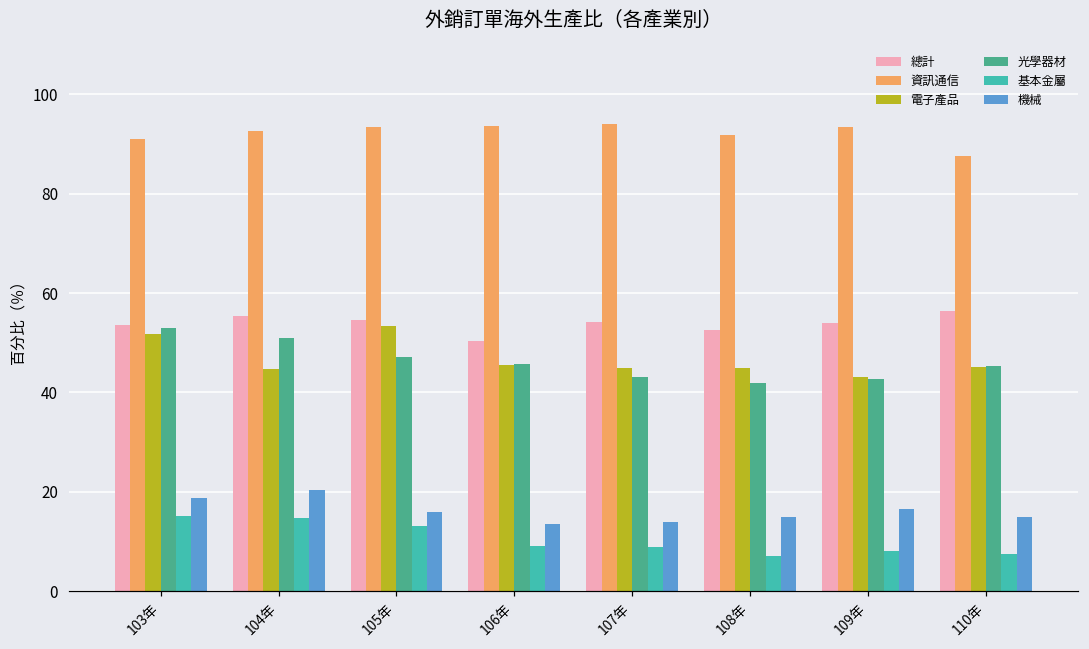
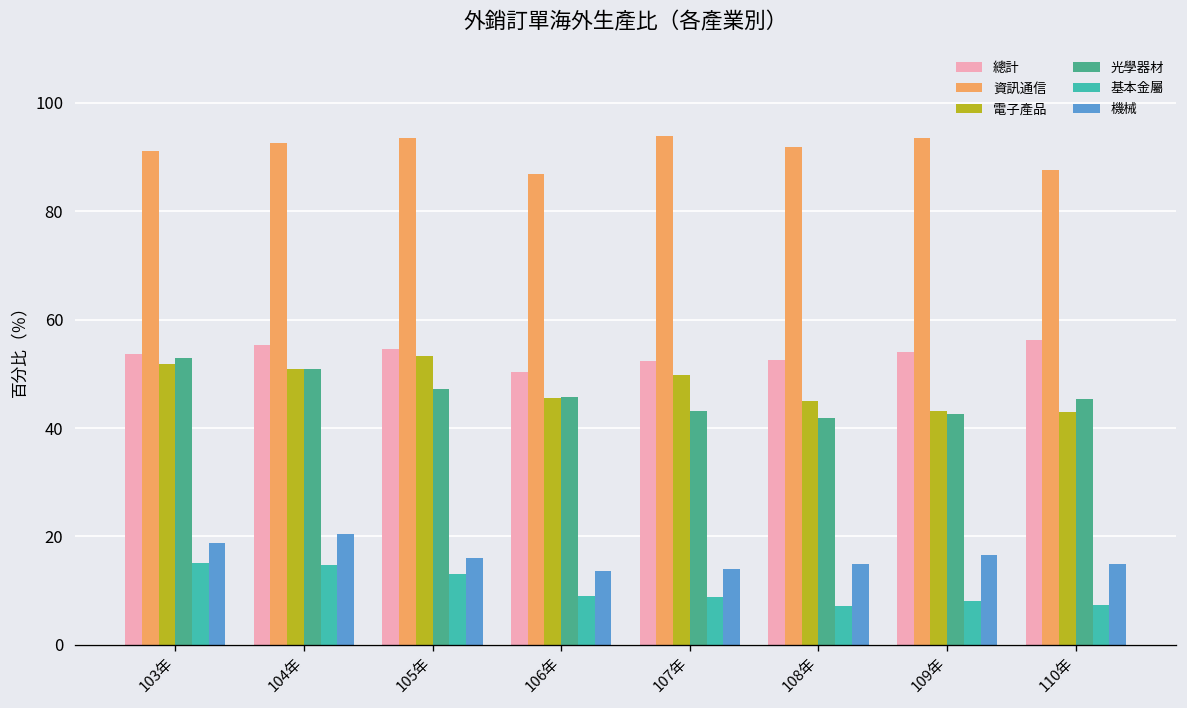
電子產品, 104年: 45 -> 51
資訊通信, 106年: 94 -> 87
總計, 107年: 54 -> 52
電子產品, 107年: 45 -> 50
電子產品, 110年: 45 -> 43
